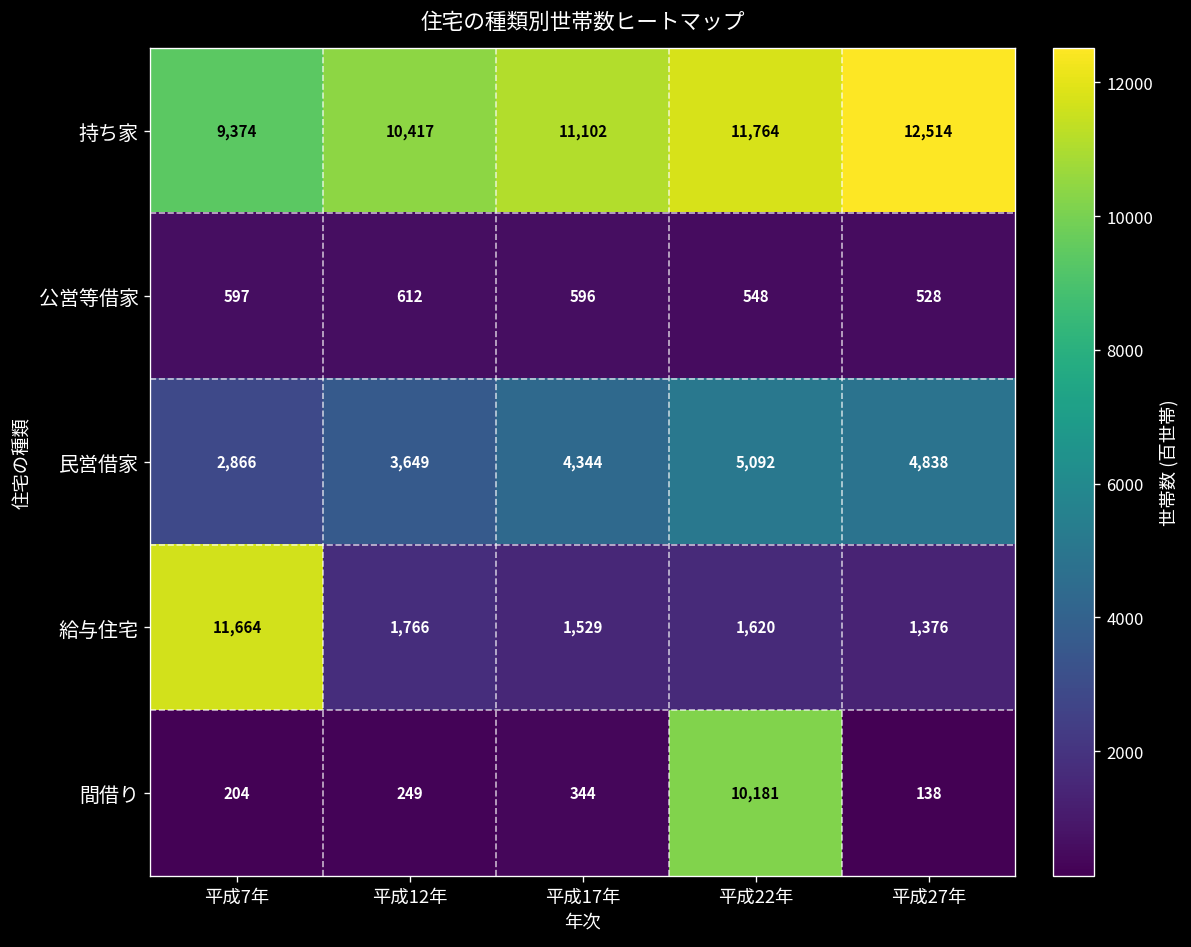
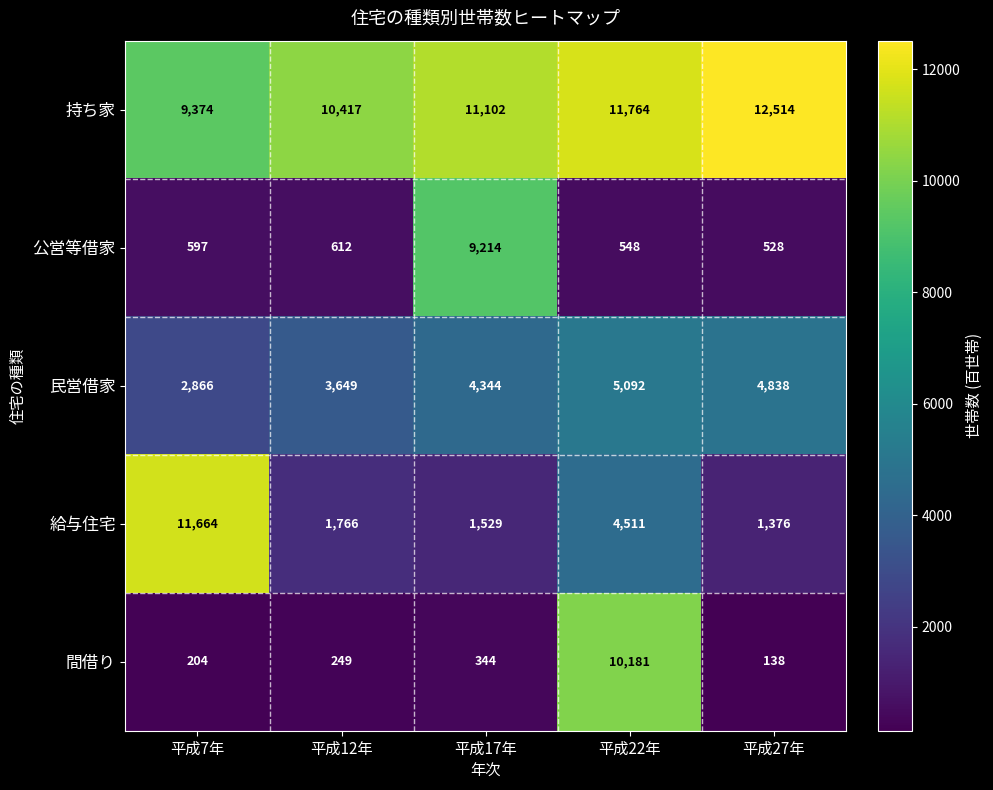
公営等借家, 平成17年: 596 -> 9,214
給与住宅, 平成22年: 1,620 -> 4,511
